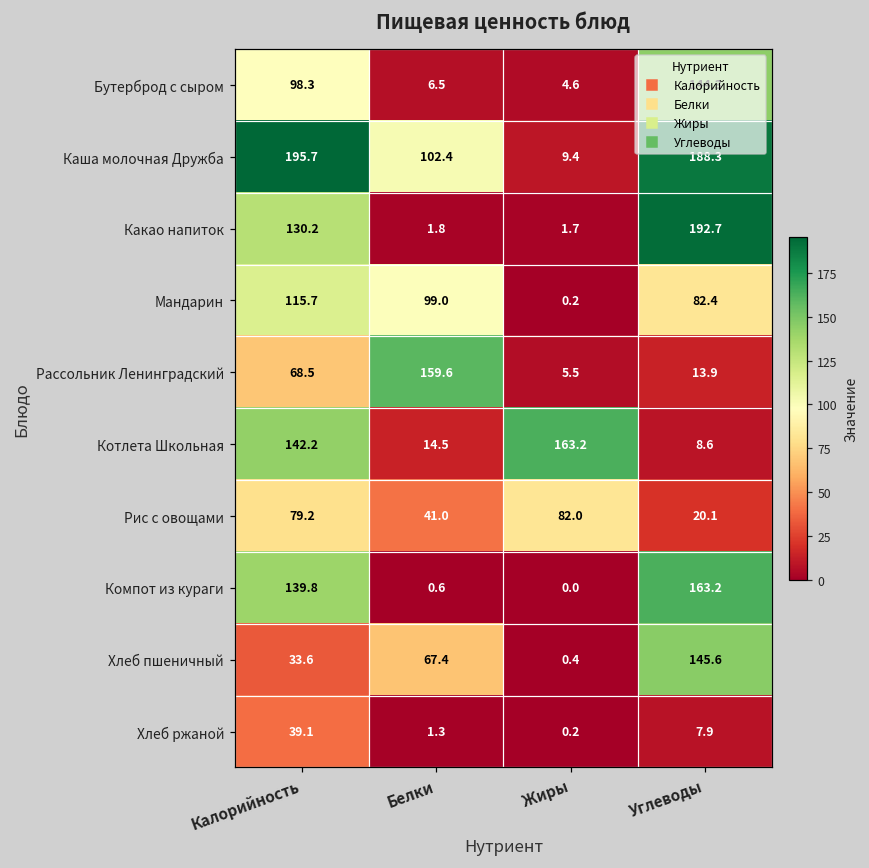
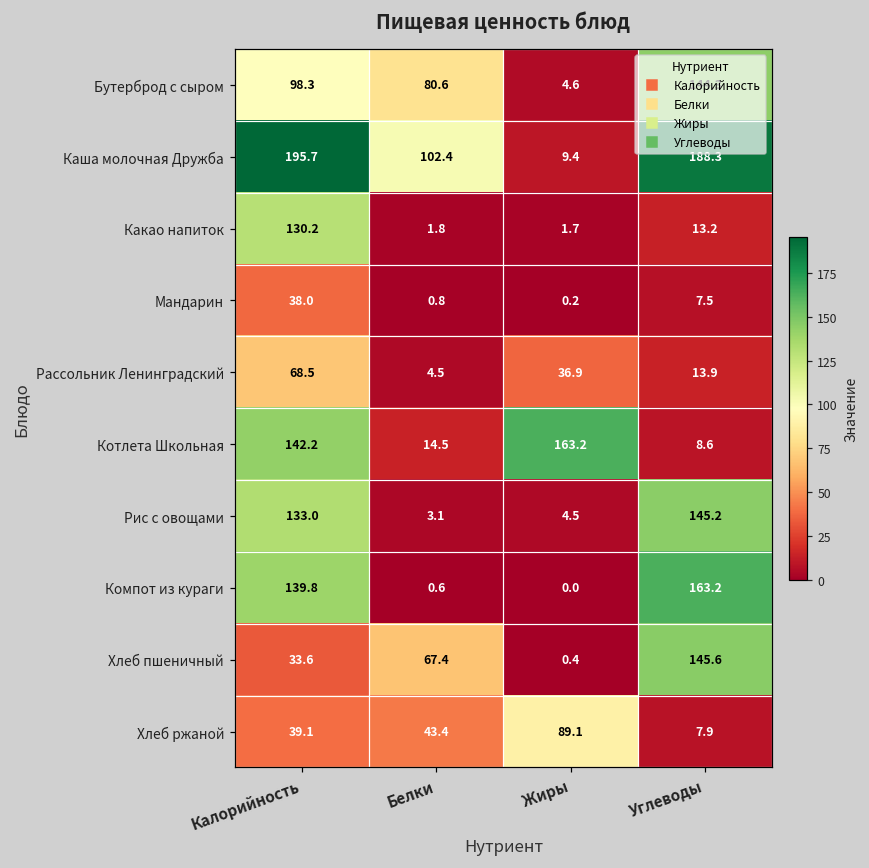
Бутерброд с сыром, Белки: 6.5 -> 80.6
Какао напиток, Углеводы: 192.7 -> 13.2
Мандарин, Калорийность: 115.7 -> 38.0
Мандарин, Белки: 99.0 -> 0.8
Мандарин, Углеводы: 82.4 -> 7.5
Рассольник Ленинградский, Белки: 159.6 -> 4.5
Рассольник Ленинградский, Жиры: 5.5 -> 36.9
Рис с овощами, Калорийность: 79.2 -> 133.0
Рис с овощами, Белки: 41.0 -> 3.1
Рис с овощами, Жиры: 82.0 -> 4.5
Рис с овощами, Углеводы: 20.1 -> 145.2
Хлеб ржаной, Белки: 1.3 -> 43.4
Хлеб ржаной, Жиры: 0.2 -> 89.1
